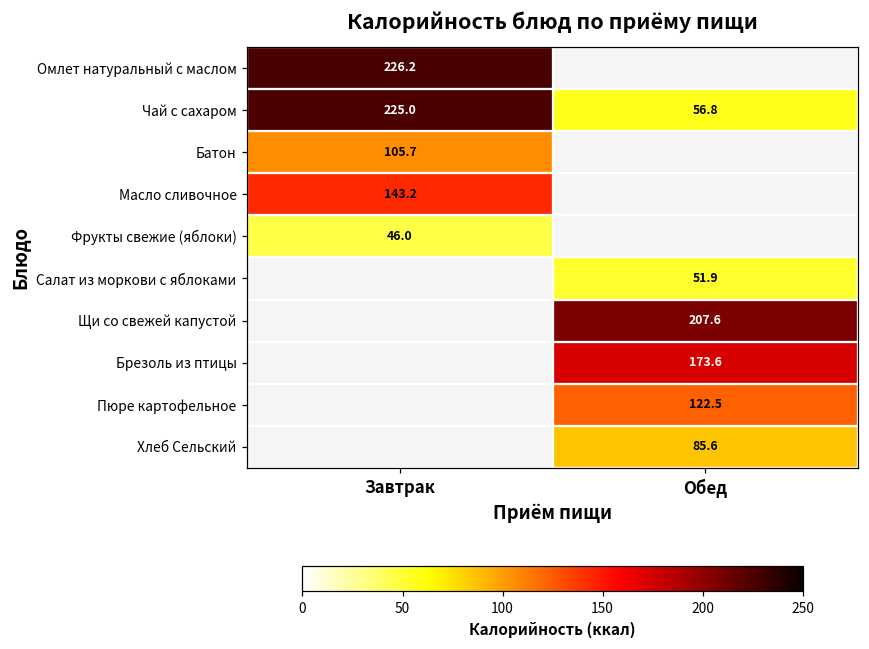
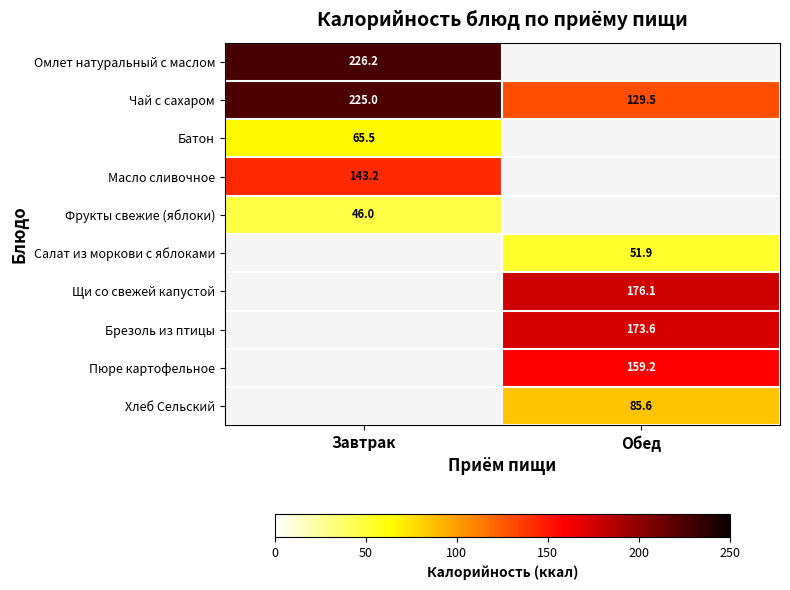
Чай с сахаром, Обед: 56.8 -> 129.5
Батон, Завтрак: 105.7 -> 65.5
Щи со свежей капустой, Обед: 207.6 -> 176.1
Пюре картофельное, Обед: 122.5 -> 159.2
